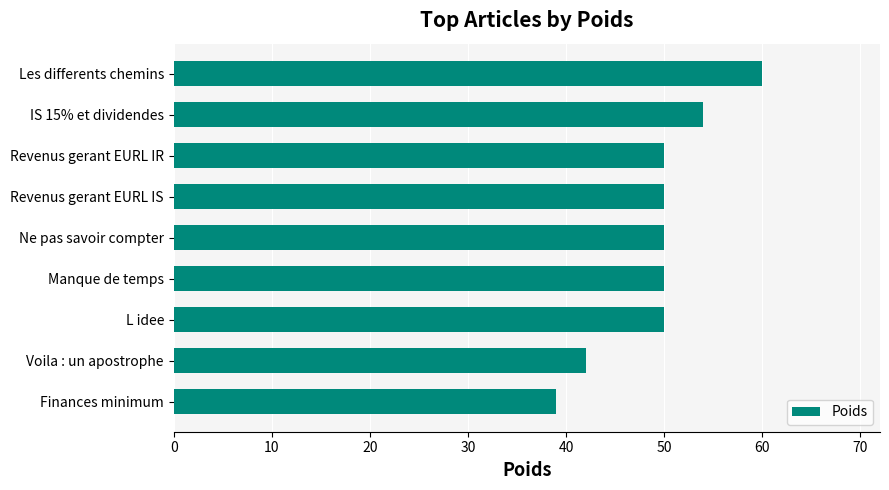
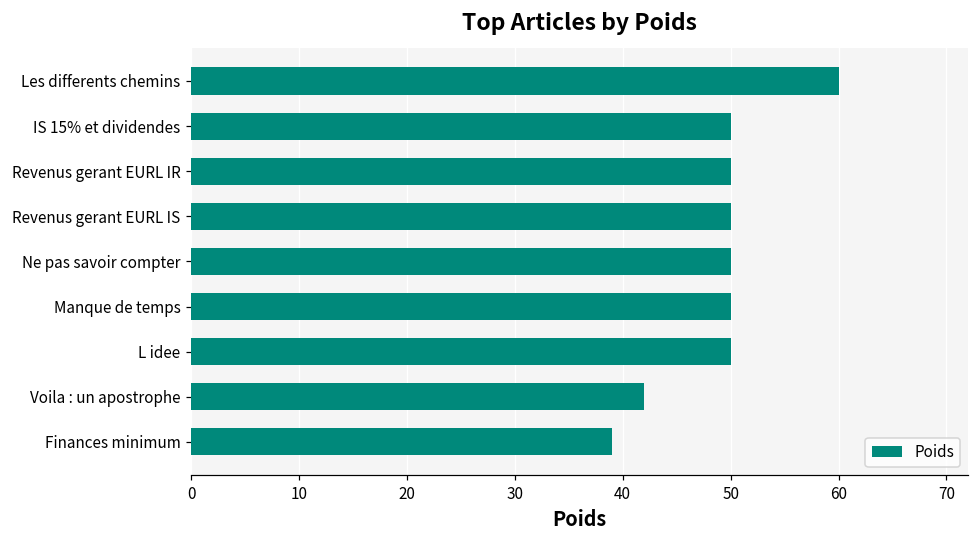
IS 15% et dividendes: 54 -> 50
